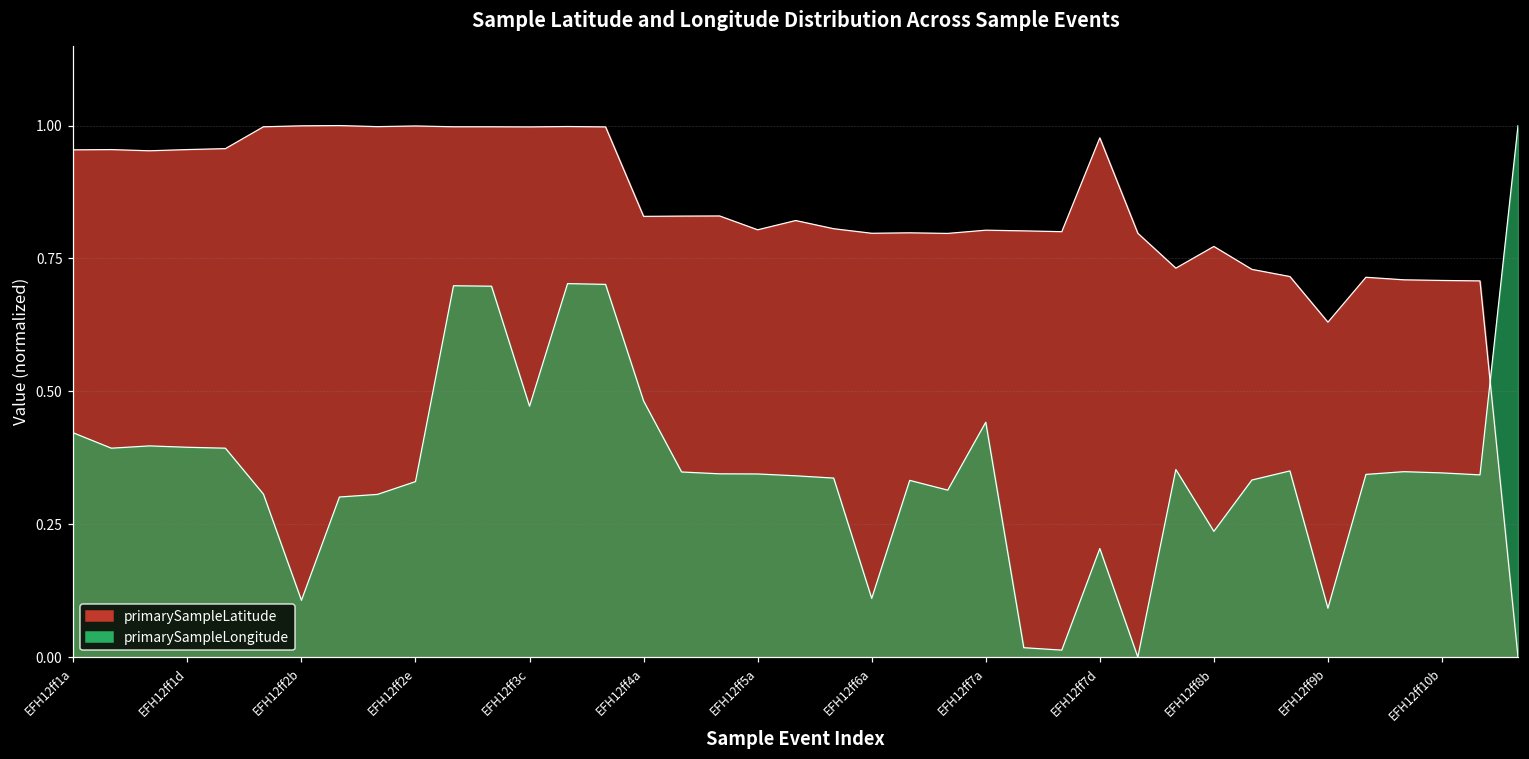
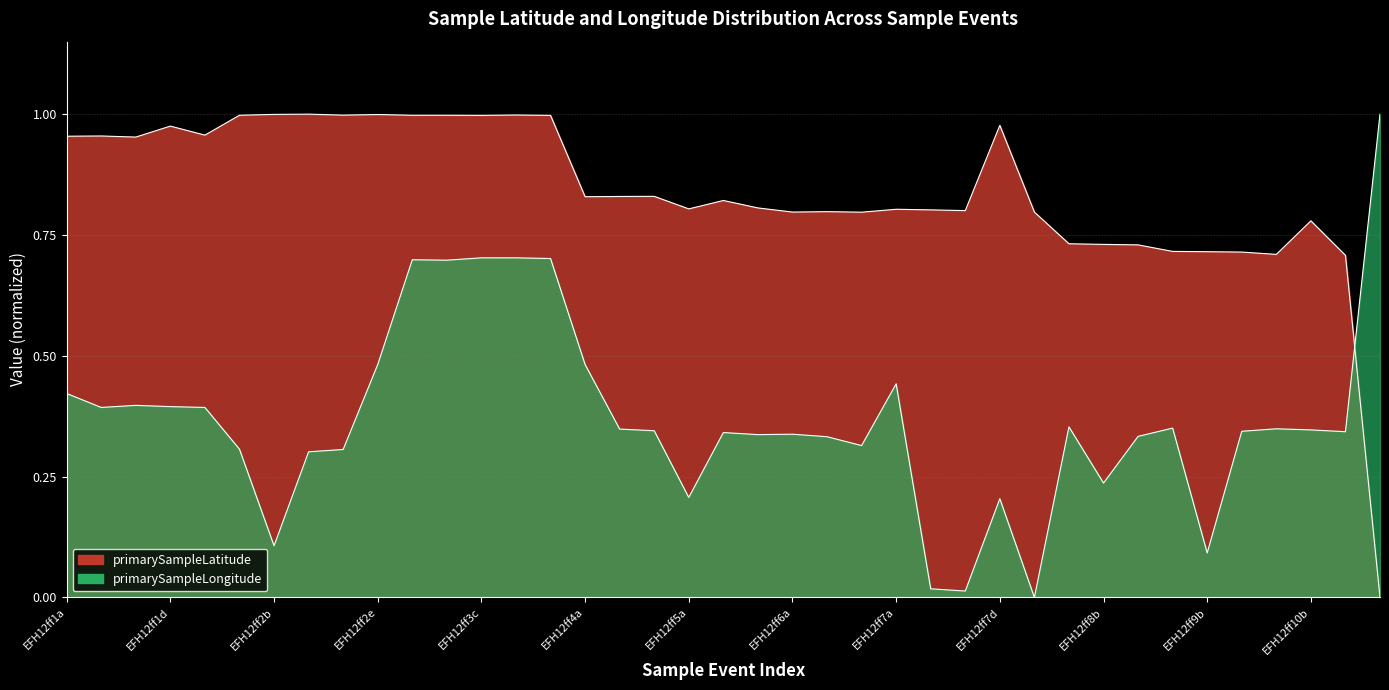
primarySampleLatitude, EFH12ff1d: 0.95 -> 0.98
primarySampleLongitude, EFH12ff2e: 0.33 -> 0.48
primarySampleLongitude, EFH12ff3c: 0.47 -> 0.70
primarySampleLongitude, EFH12ff5a: 0.34 -> 0.21
primarySampleLongitude, EFH12ff6a: 0.11 -> 0.34
primarySampleLatitude, EFH12ff8b: 0.77 -> 0.73
primarySampleLatitude, EFH12ff9b: 0.63 -> 0.72
primarySampleLatitude, EFH12ff10b: 0.71 -> 0.78
